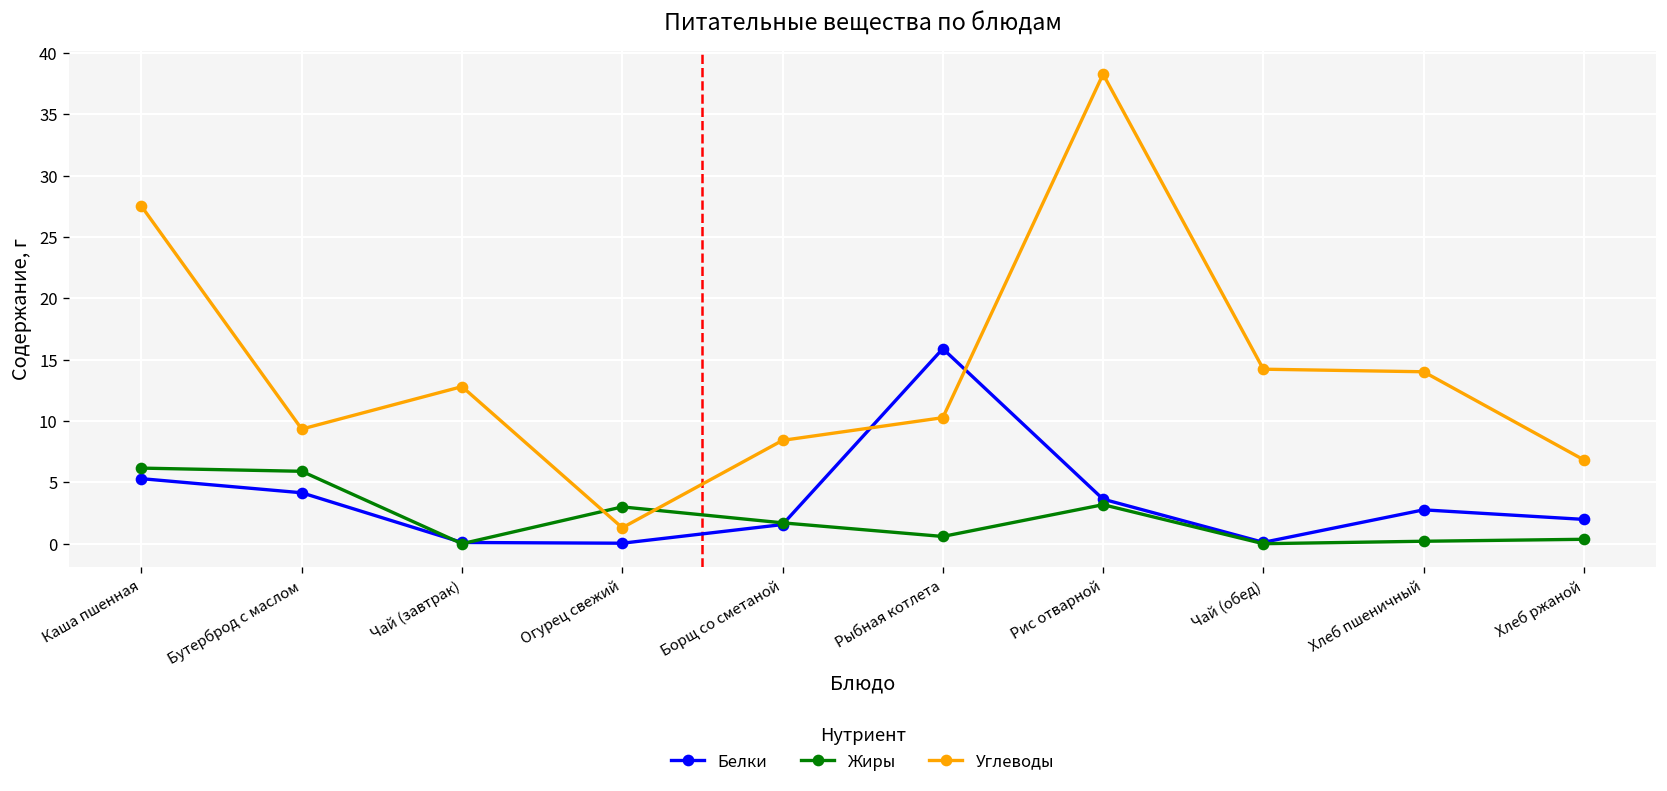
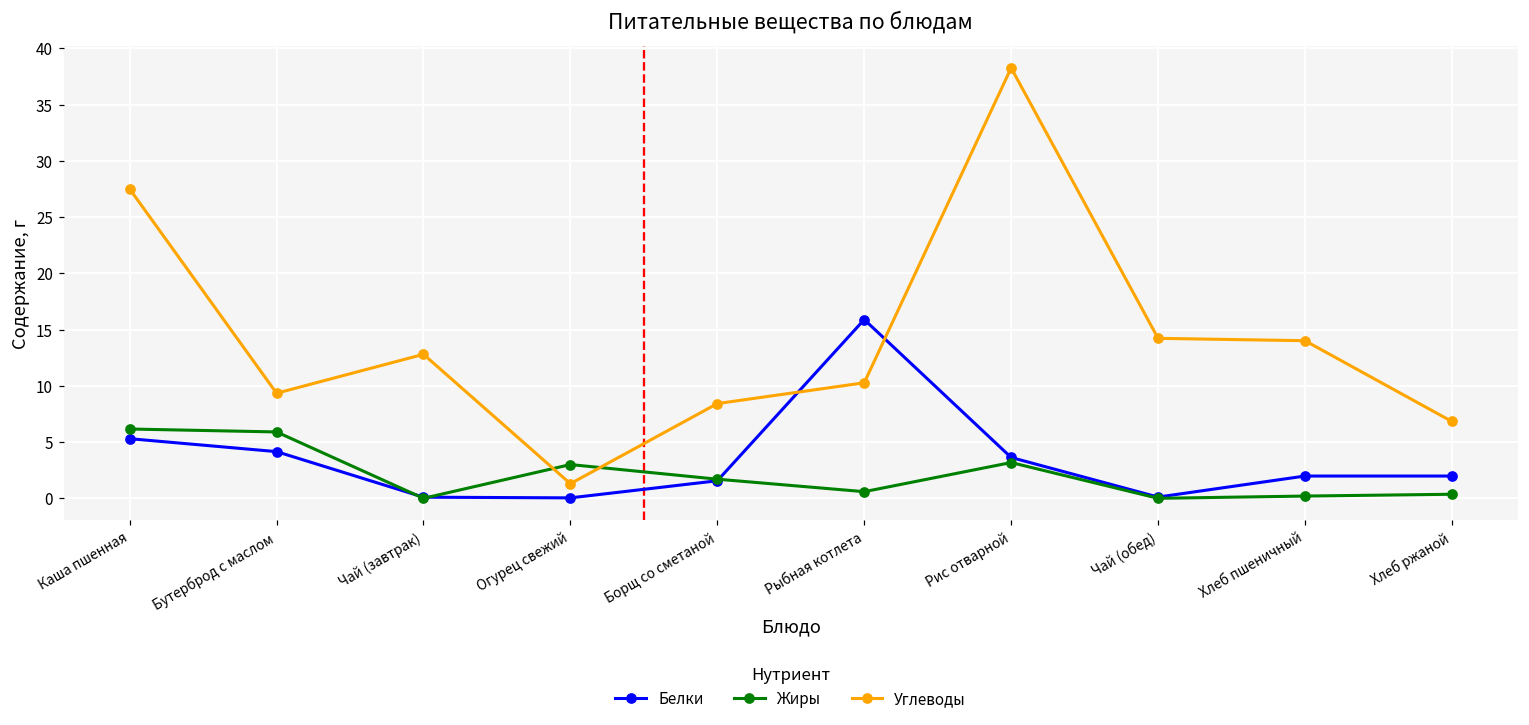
Белки, Хлеб пшеничный: 2.8 -> 2.0
